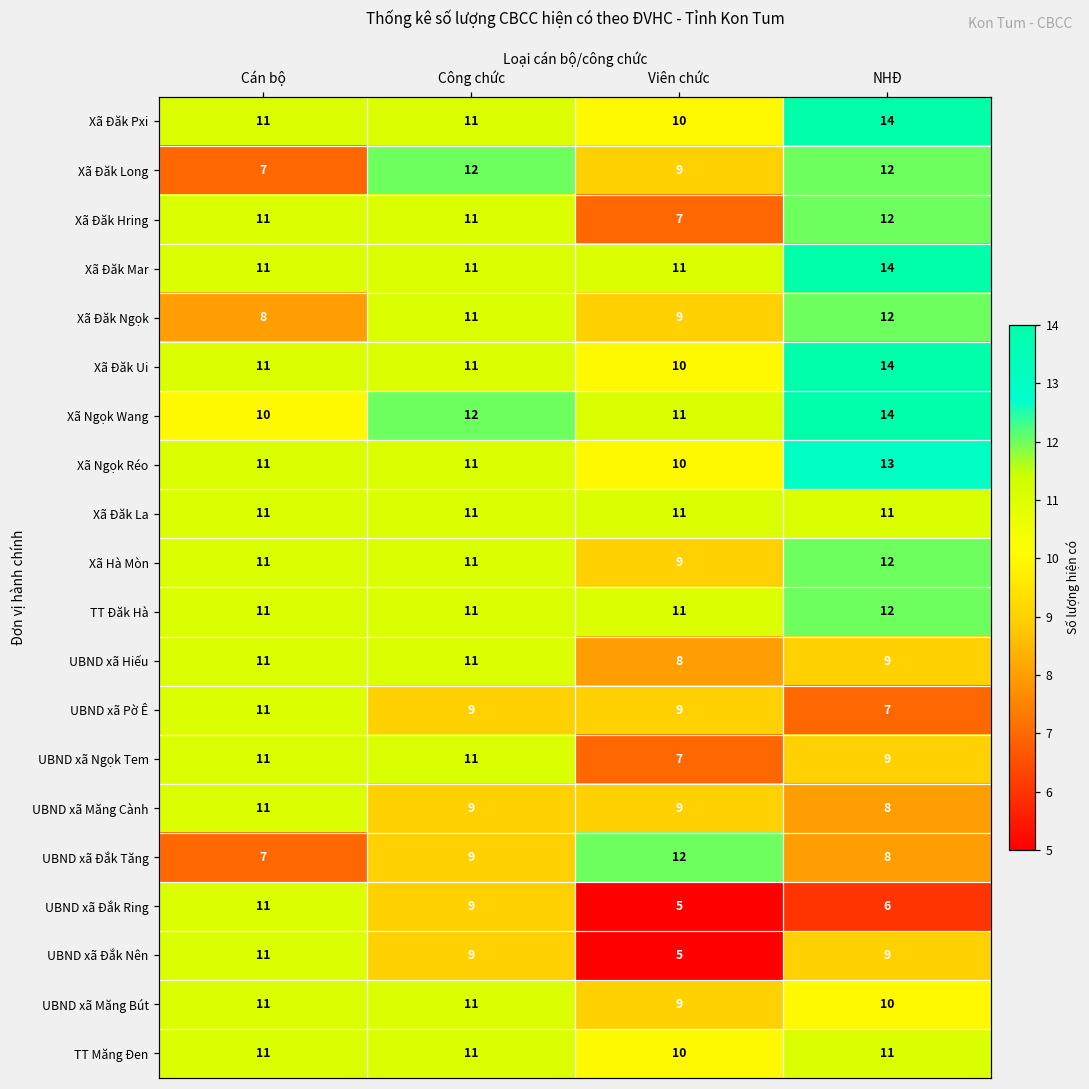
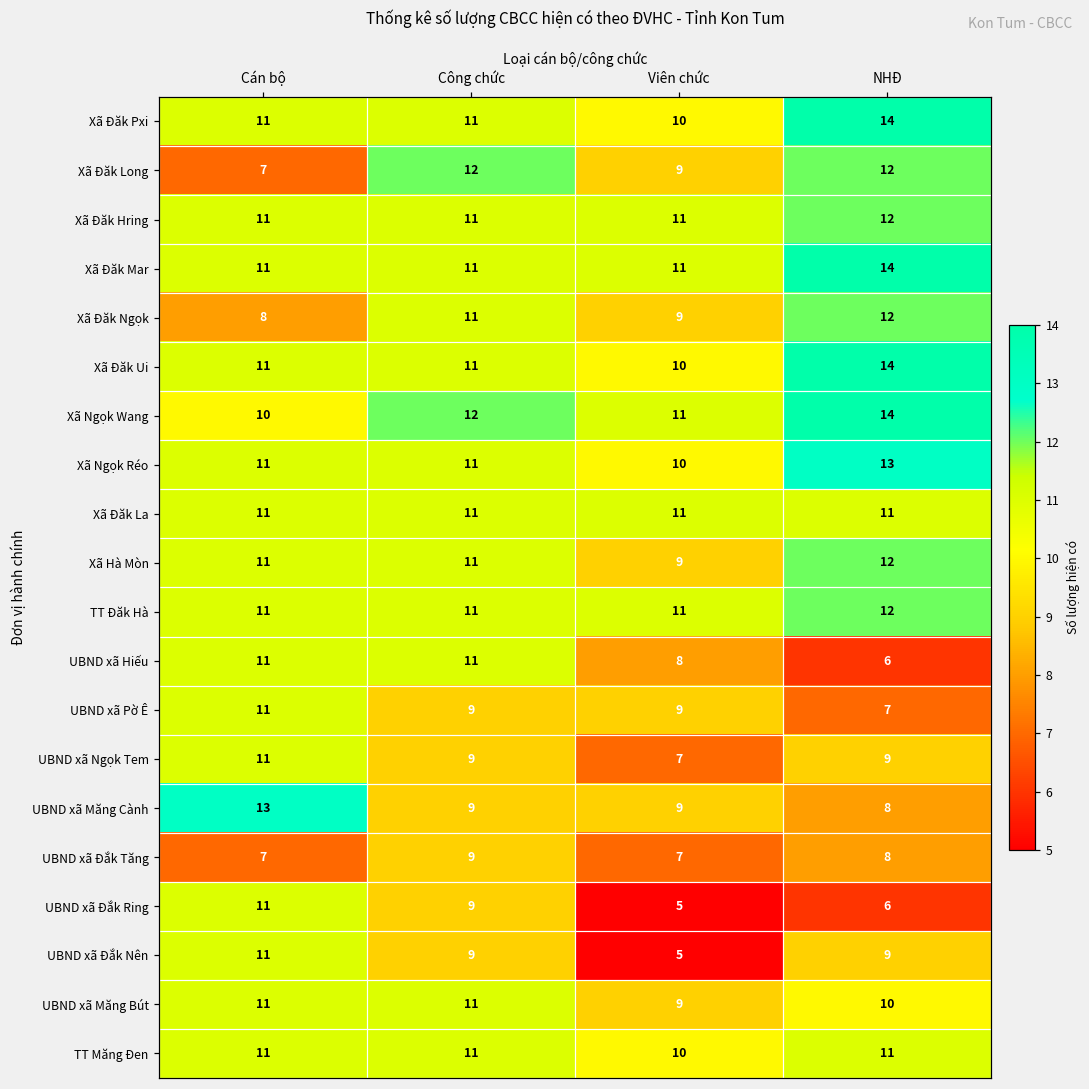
Xã Đăk Hring, Viên chức: 7 -> 11
UBND xã Hiếu, NHĐ: 9 -> 6
UBND xã Ngọk Tem, Công chức: 11 -> 9
UBND xã Măng Cành, Cán bộ: 11 -> 13
UBND xã Đắk Tăng, Viên chức: 12 -> 7
